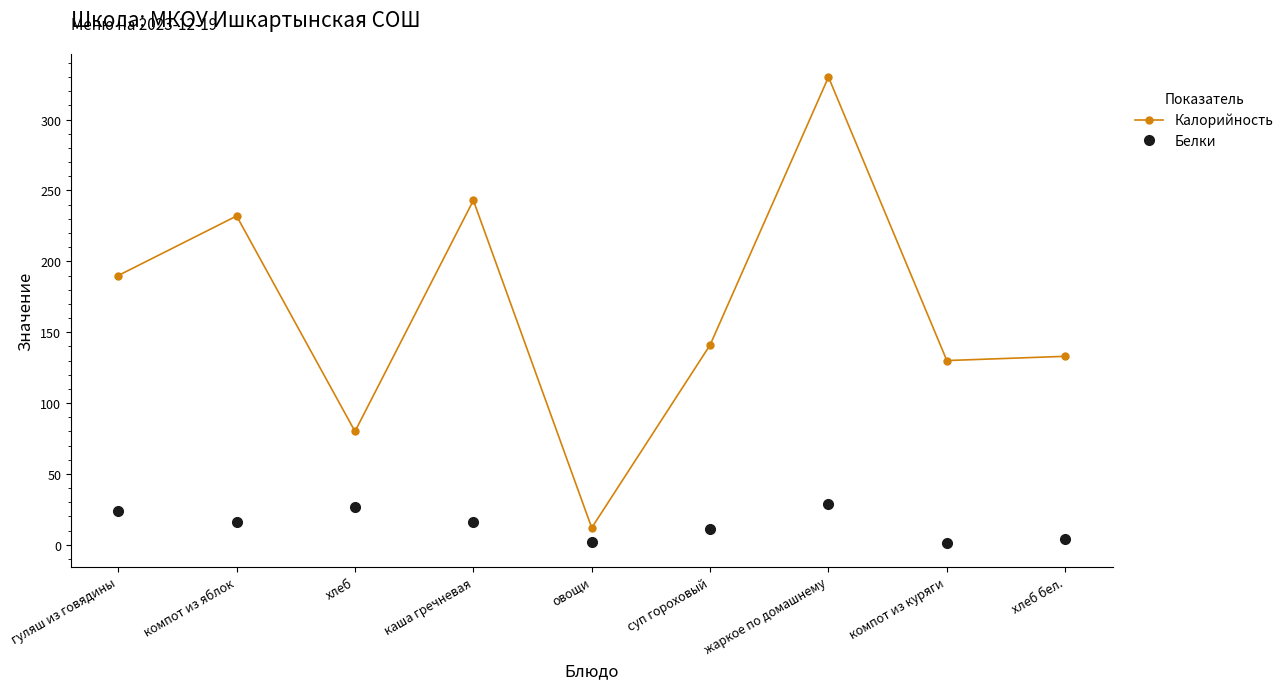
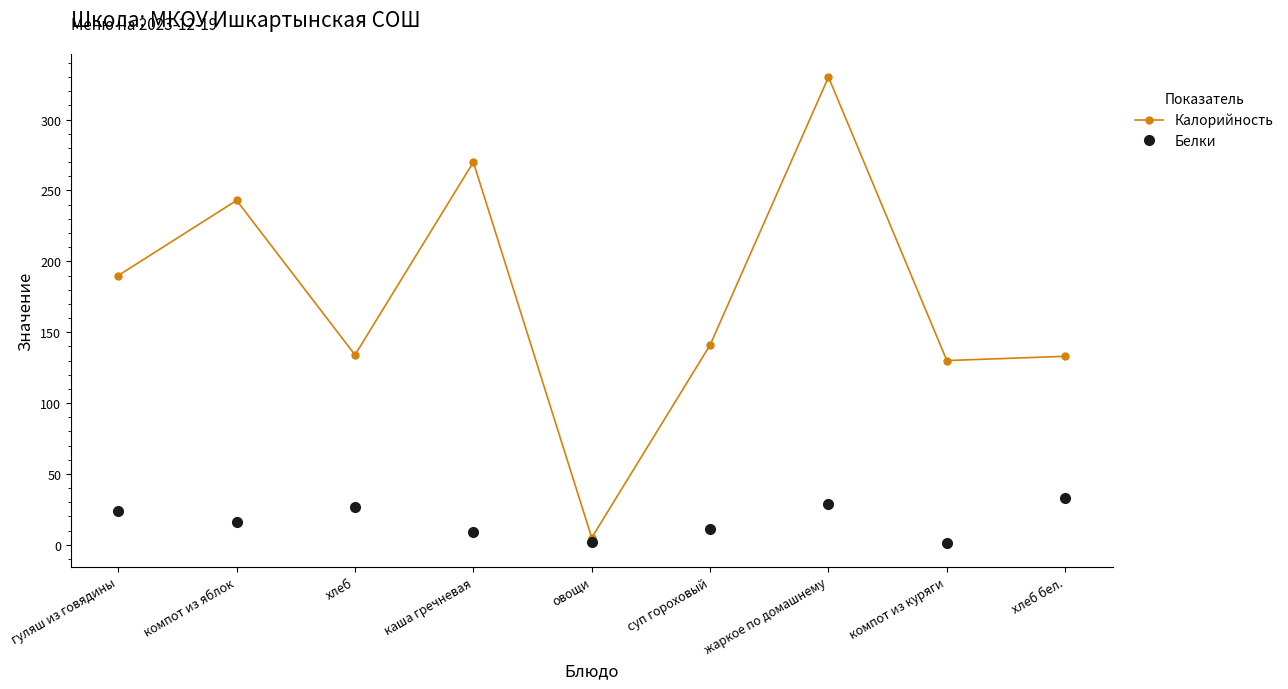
Калорийность, компот из яблок: 232 -> 243
Калорийность, хлеб: 80 -> 134
Калорийность, каша гречневая: 243 -> 270
Белки, каша гречневая: 16 -> 9
Калорийность, овощи: 12 -> 5
Белки, хлеб бел.: 4 -> 33
